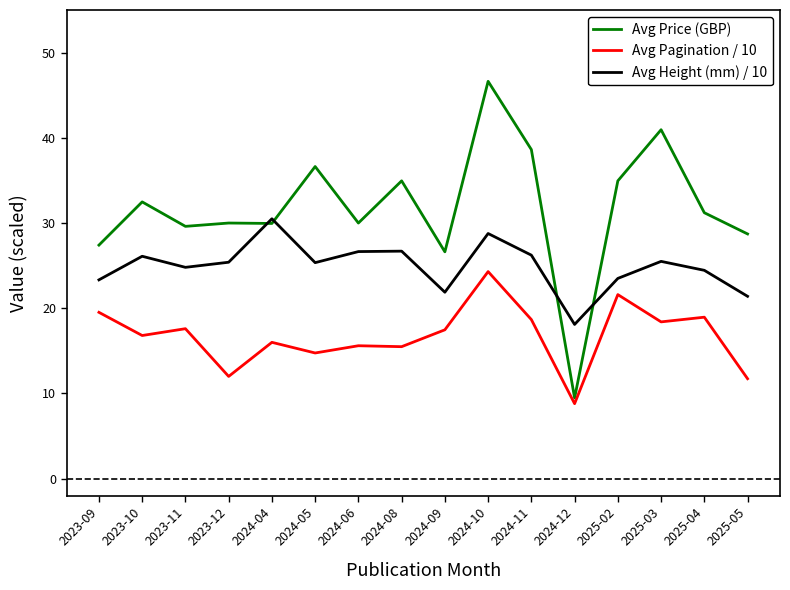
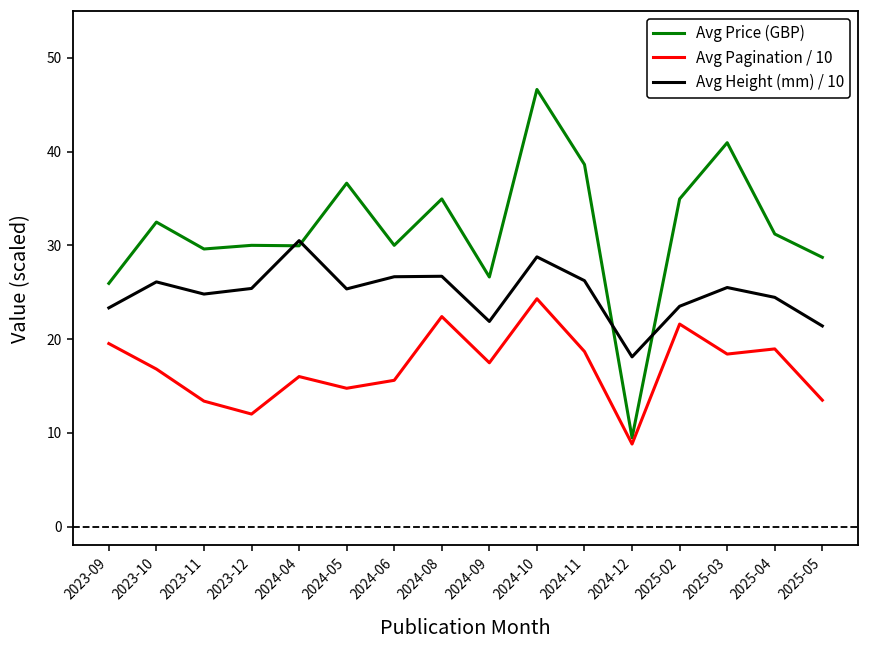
Avg Price (GBP), 2023-09: 27 -> 26
Avg Pagination / 10, 2023-11: 18 -> 13
Avg Pagination / 10, 2024-08: 15 -> 22
Avg Pagination / 10, 2025-05: 12 -> 13
